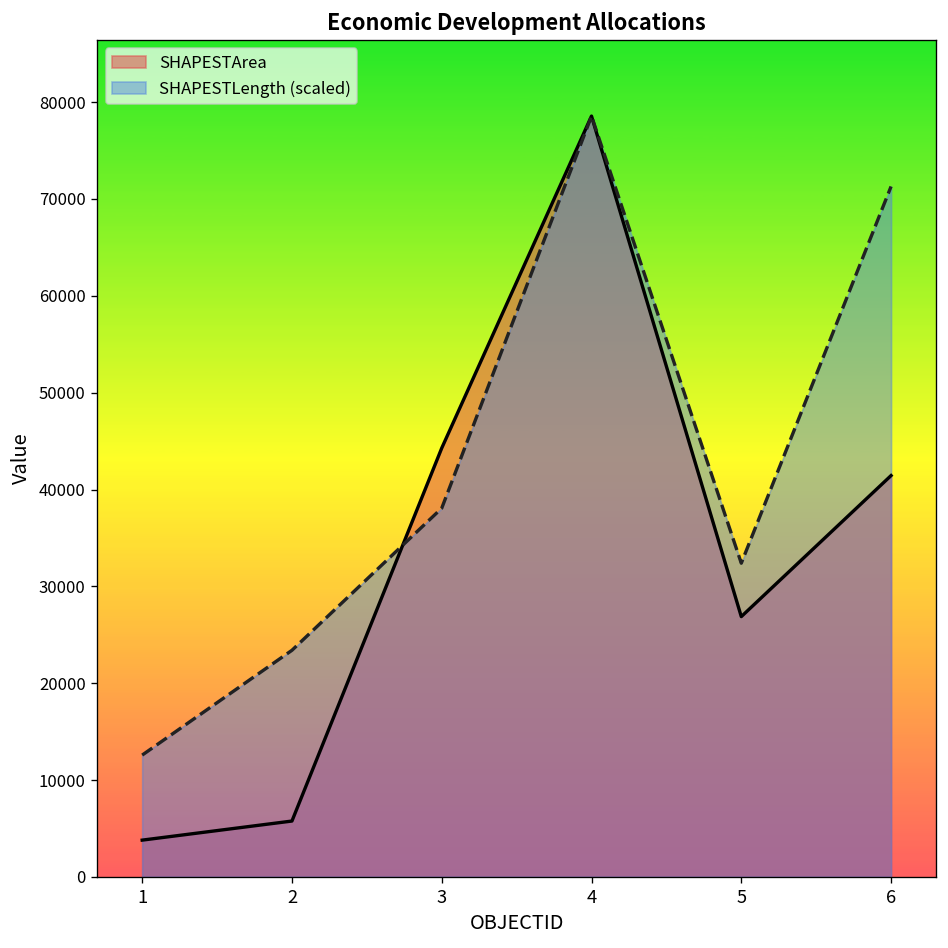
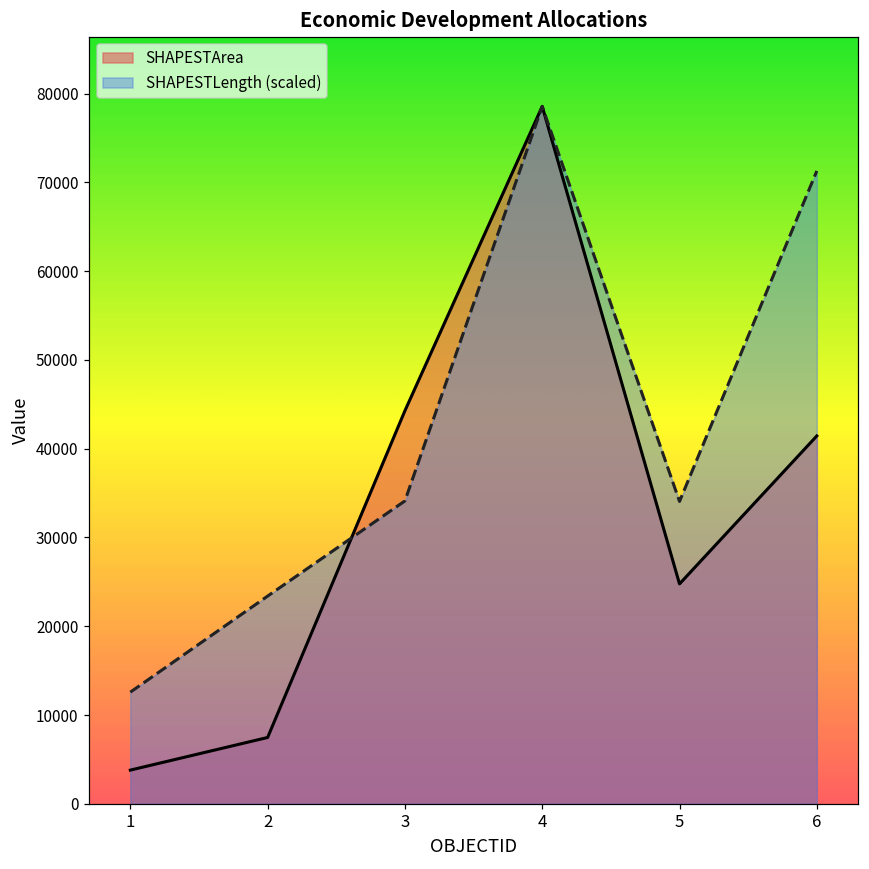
SHAPESTArea, 2: 6000 -> 7000
SHAPESTLength (scaled), 3: 38000 -> 34000
SHAPESTArea, 5: 27000 -> 25000
SHAPESTLength (scaled), 5: 32000 -> 34000
